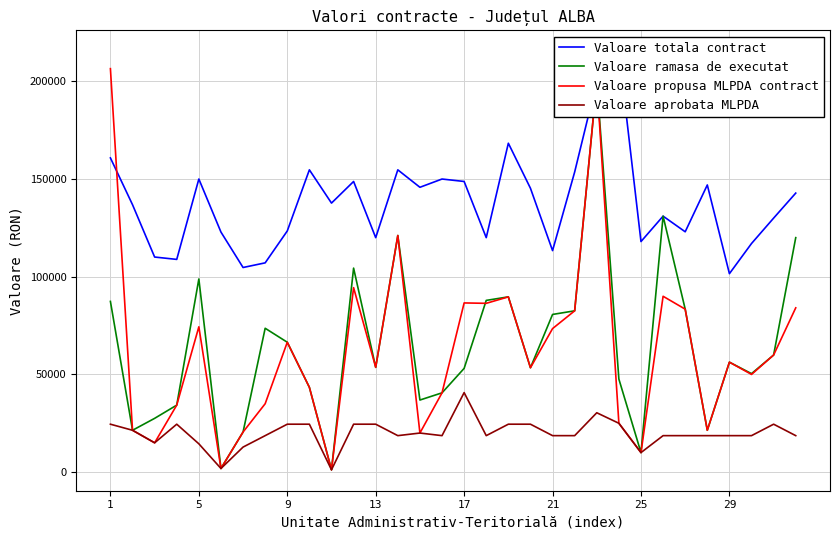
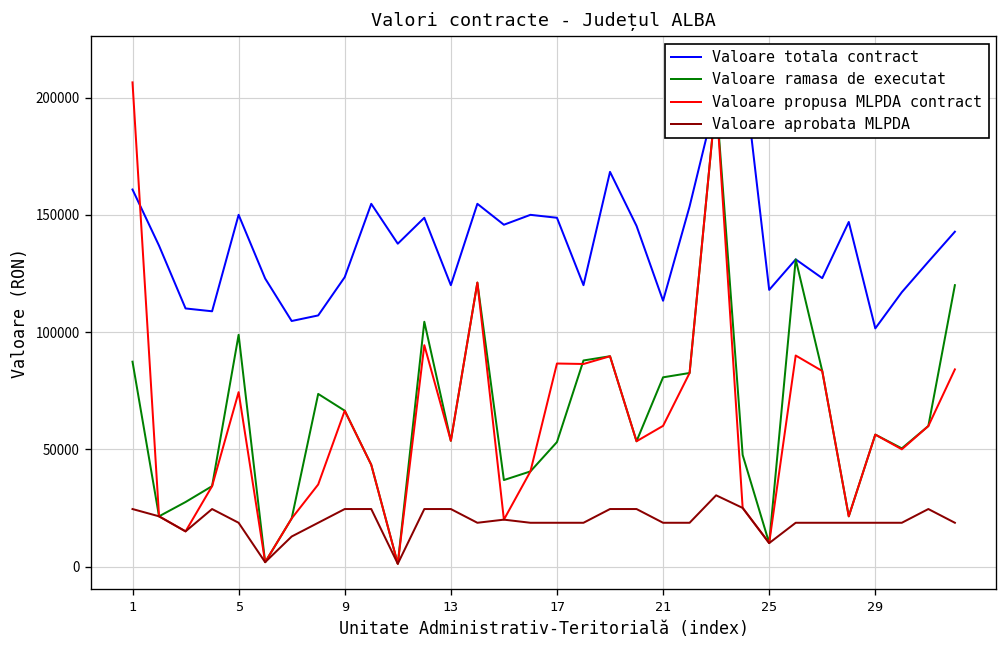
Valoare aprobata MLPDA, 5: 14000 -> 19000
Valoare aprobata MLPDA, 17: 41000 -> 19000
Valoare propusa MLPDA contract, 21: 73000 -> 60000
